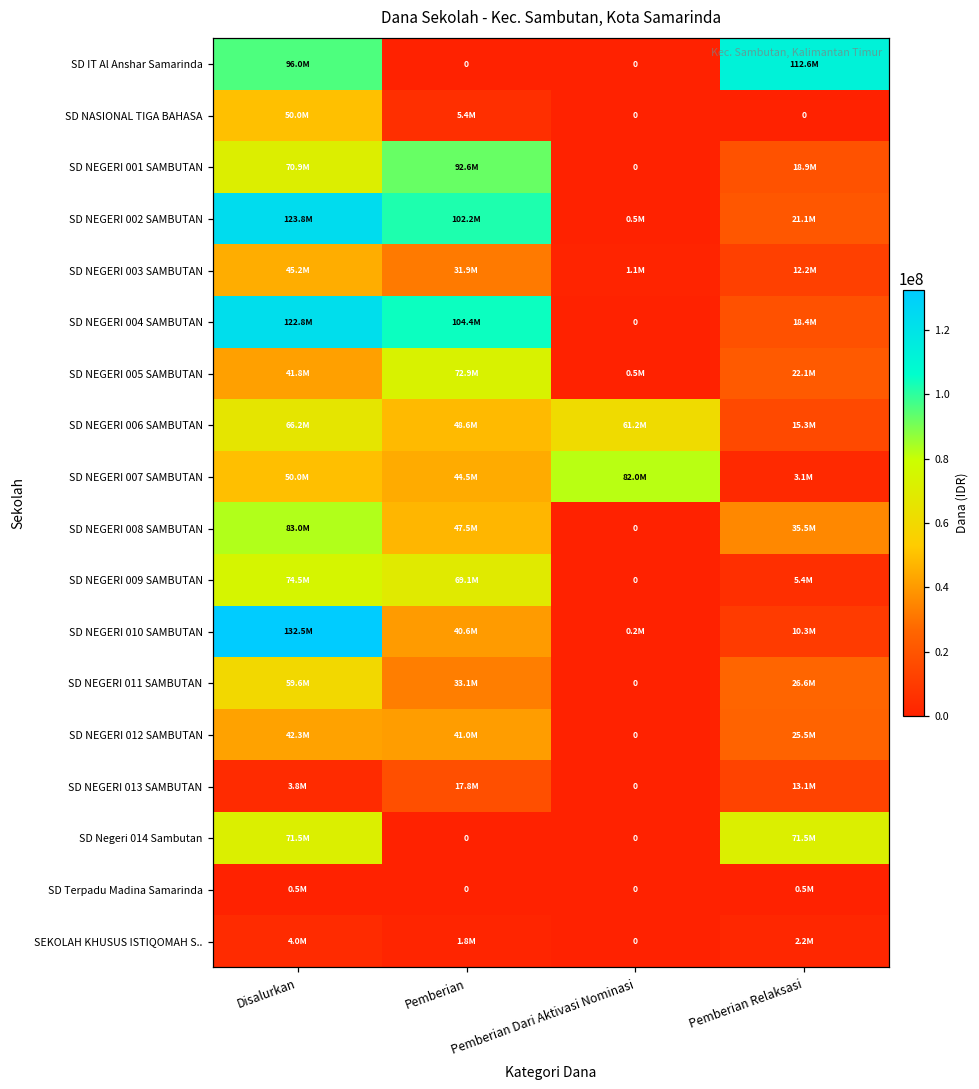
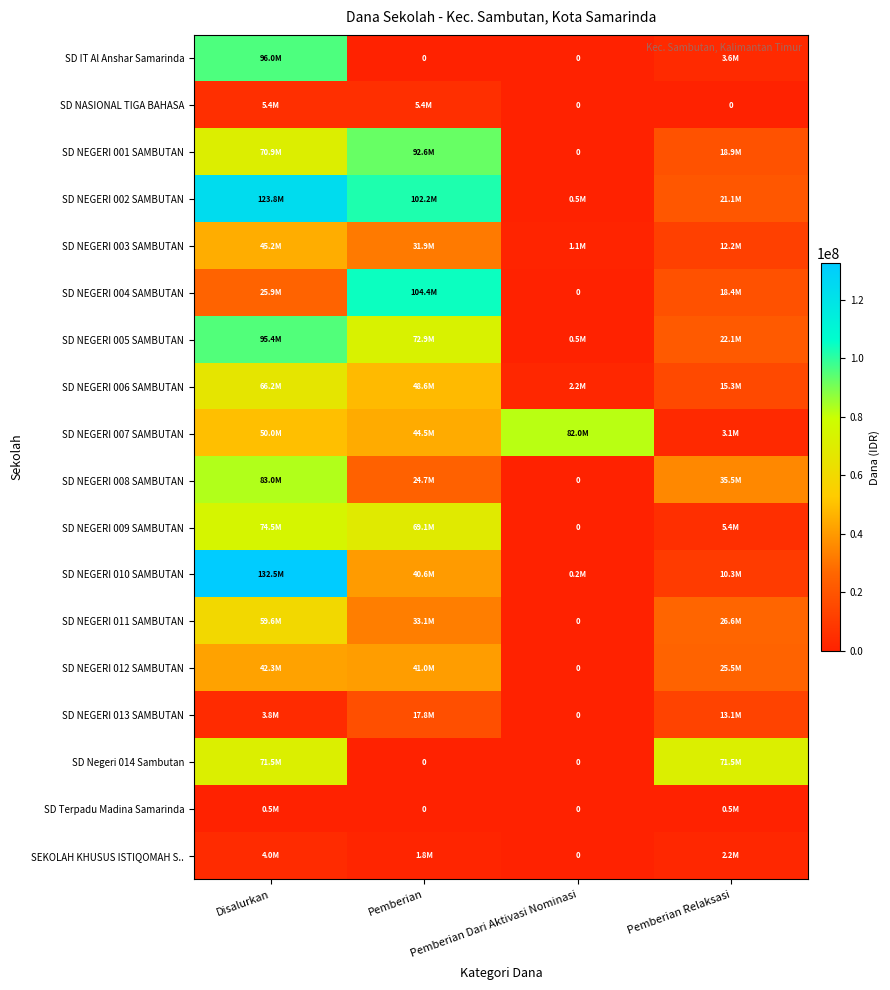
SD IT Al Anshar Samarinda, Pemberian Relaksasi: 112.6M -> 3.6M
SD NASIONAL TIGA BAHASA, Disalurkan: 50.0M -> 5.4M
SD NEGERI 004 SAMBUTAN, Disalurkan: 122.8M -> 25.9M
SD NEGERI 005 SAMBUTAN, Disalurkan: 41.8M -> 95.4M
SD NEGERI 006 SAMBUTAN, Pemberian Dari Aktivasi Nominasi: 61.2M -> 2.2M
SD NEGERI 008 SAMBUTAN, Pemberian: 47.5M -> 24.7M
